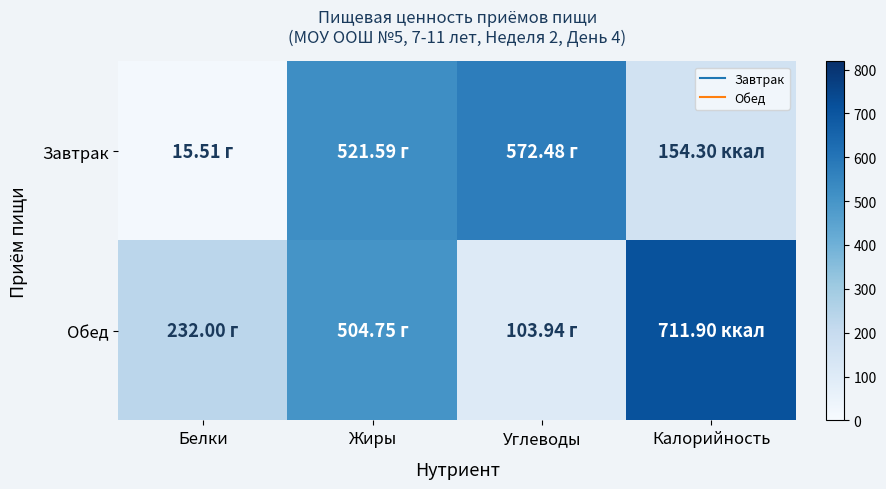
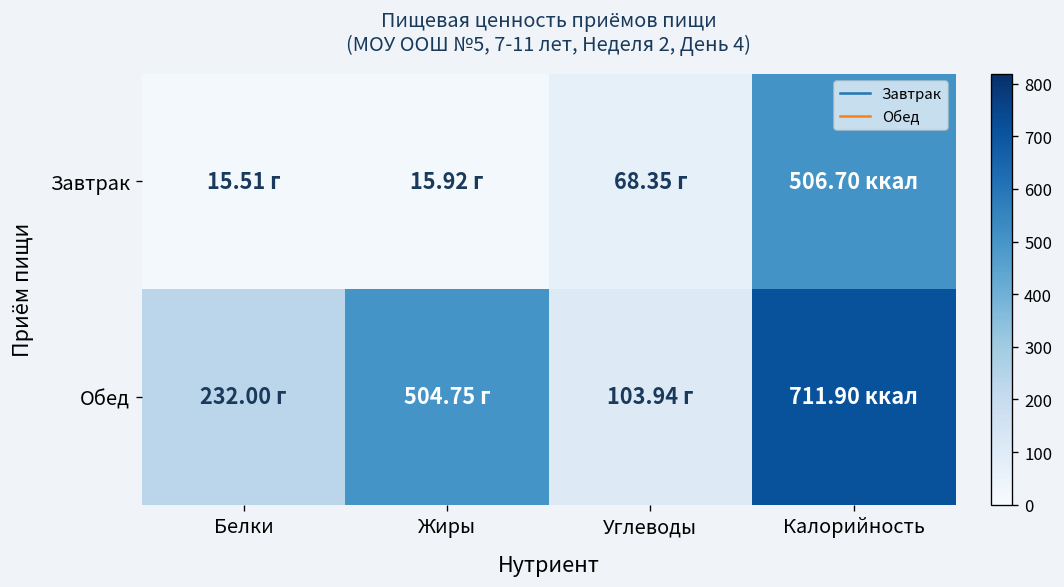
Завтрак, Жиры: 521.59 -> 15.92
Завтрак, Углеводы: 572.48 -> 68.35
Завтрак, Калорийность: 154.30 -> 506.70
